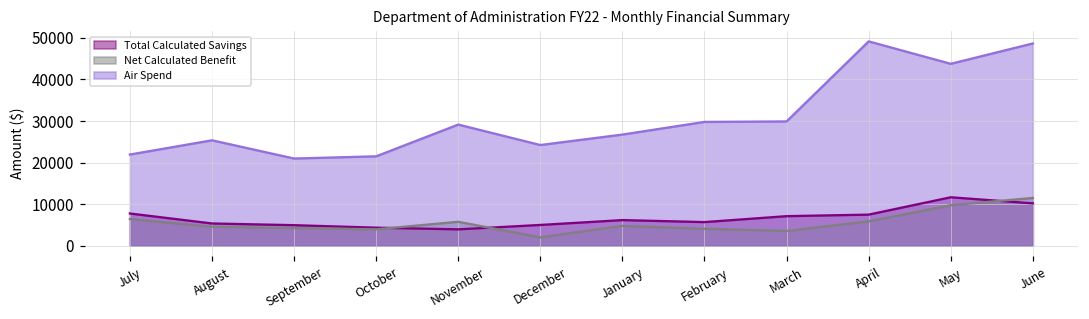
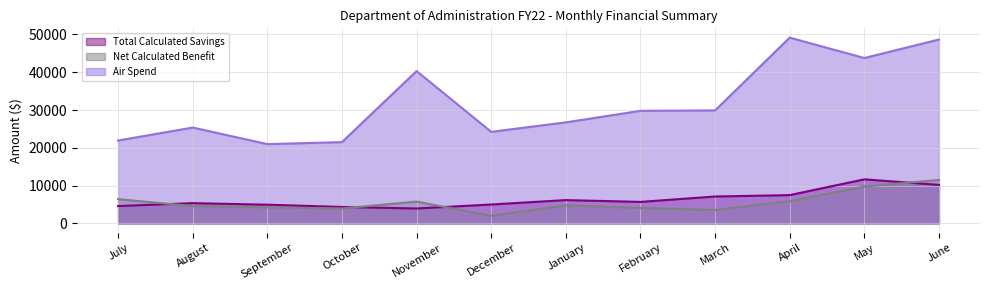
Total Calculated Savings, July: 8000 -> 5000
Air Spend, November: 29000 -> 40000
